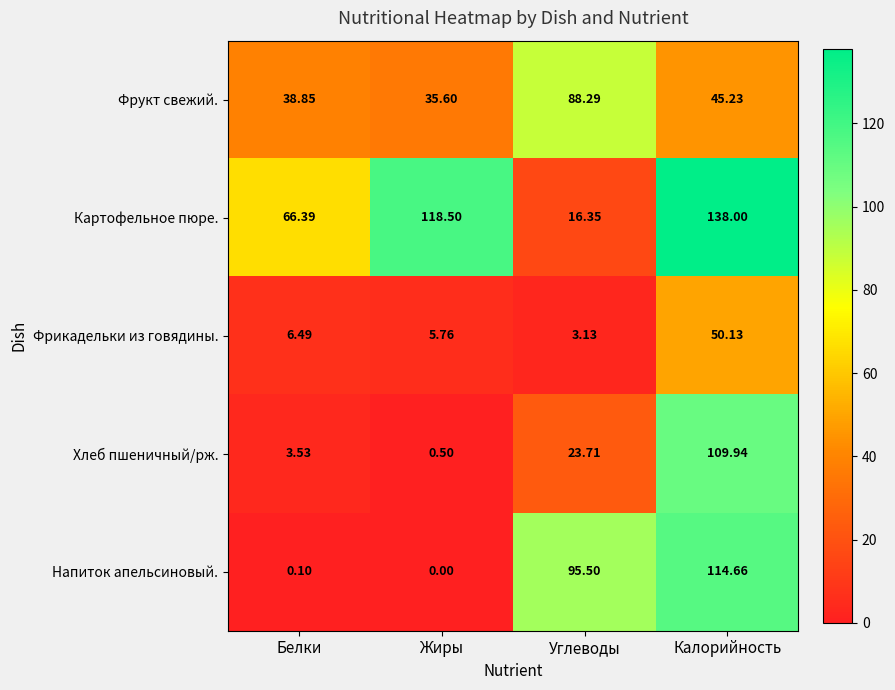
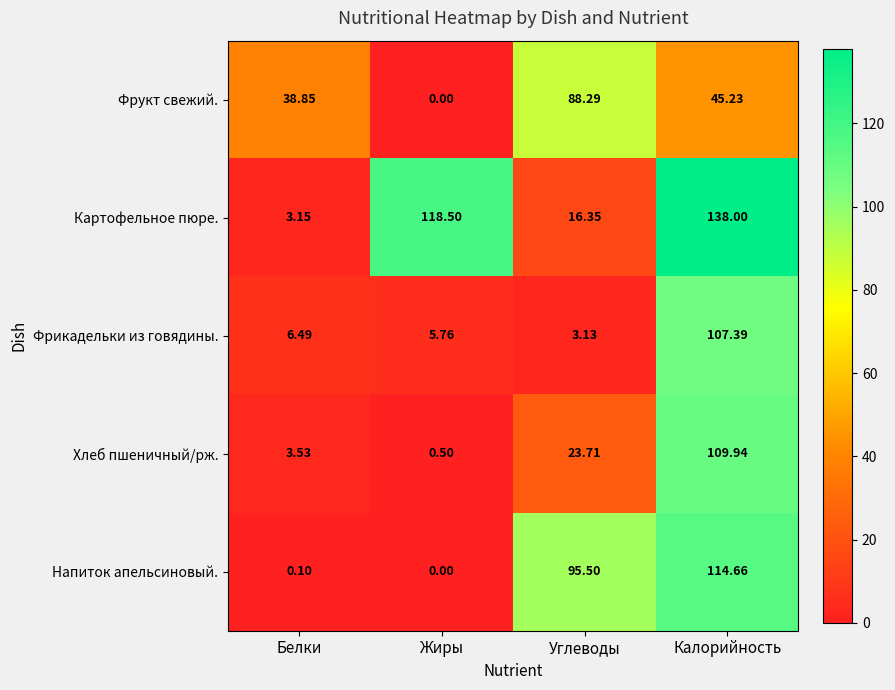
Фрукт свежий., Жиры: 35.60 -> 0.00
Картофельное пюре., Белки: 66.39 -> 3.15
Фрикадельки из говядины., Калорийность: 50.13 -> 107.39
